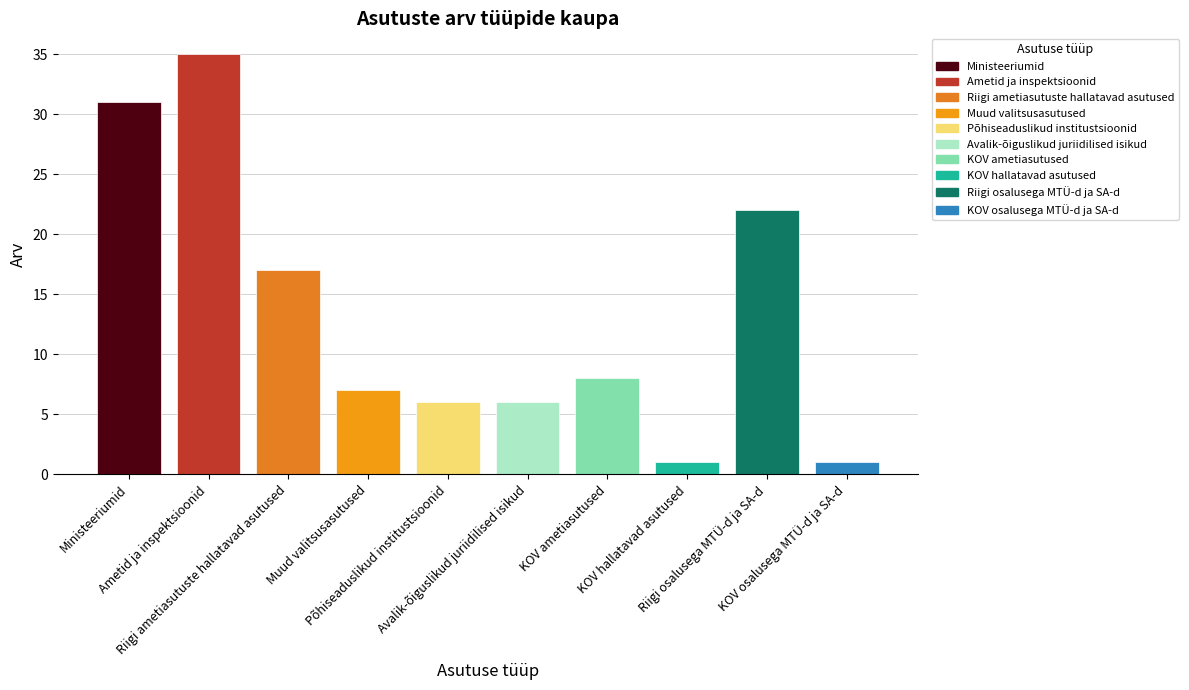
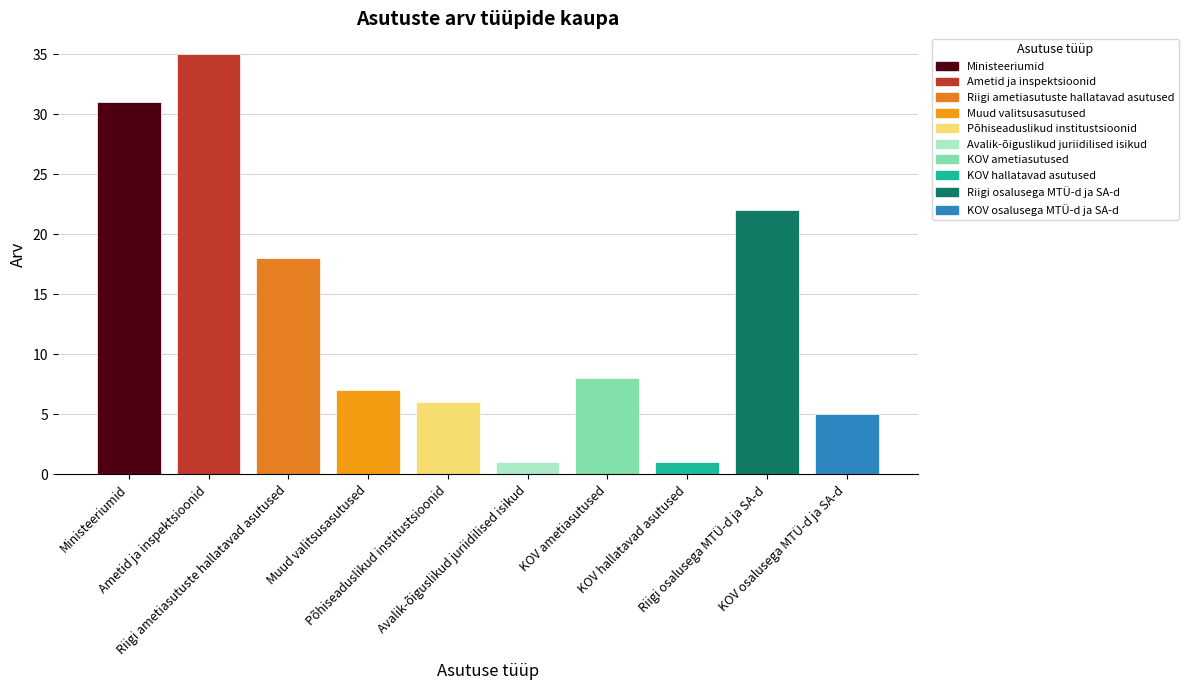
Riigi ametiasutuste hallatavad asutused: 17 -> 18
Avalik-õiguslikud juriidilised isikud: 6 -> 1
KOV osalusega MTÜ-d ja SA-d: 1 -> 5
